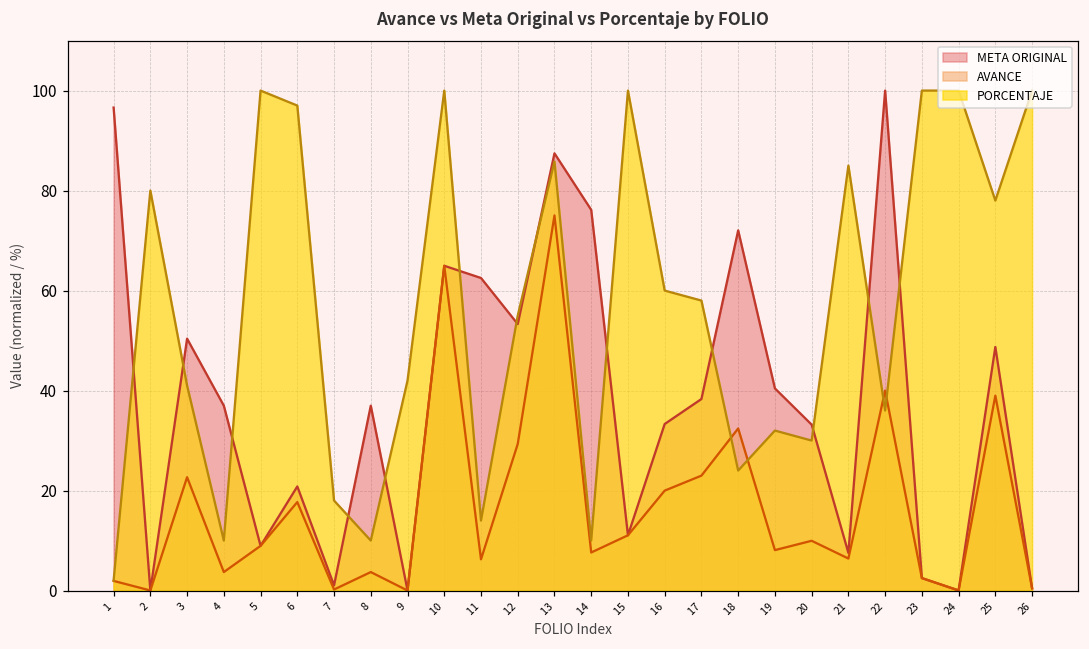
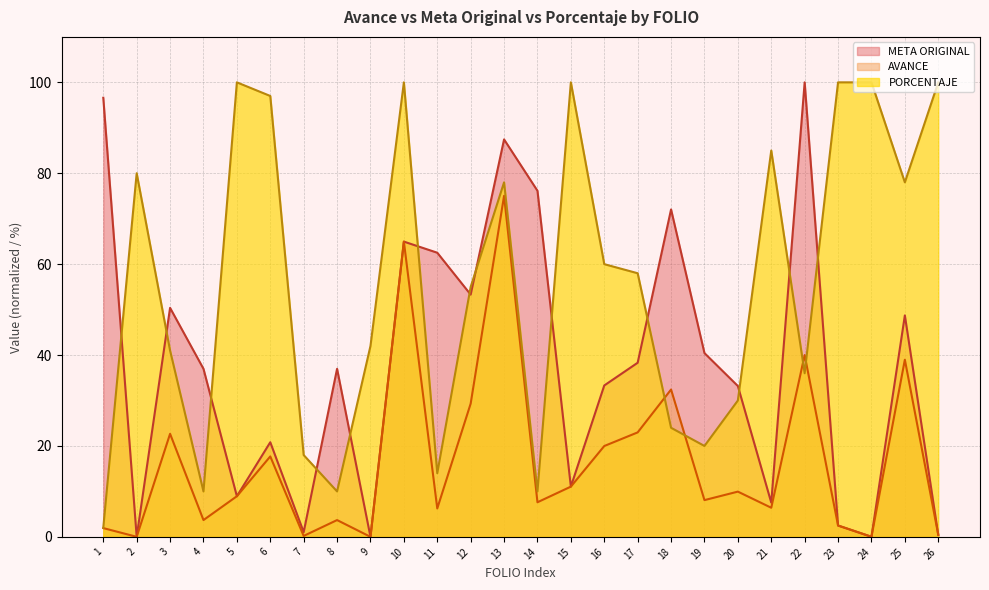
PORCENTAJE, 13: 86 -> 78
PORCENTAJE, 19: 32 -> 20
